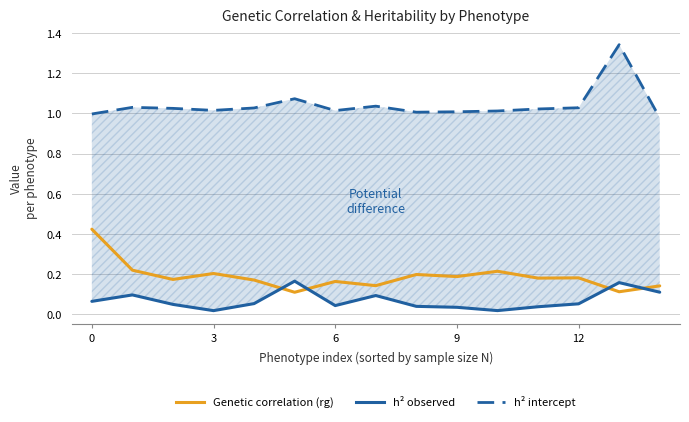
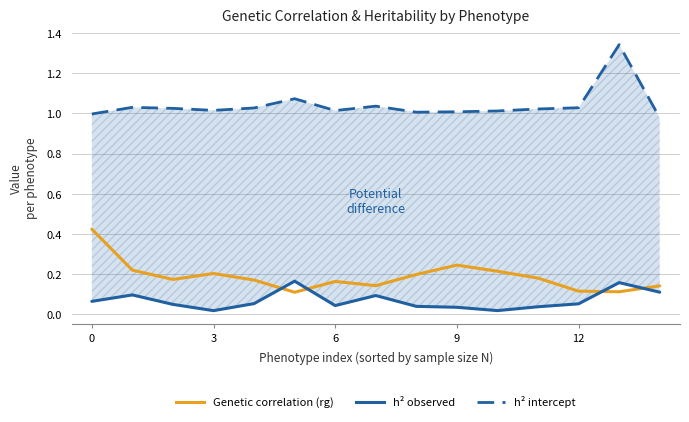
Genetic correlation (rg), 9: 0.19 -> 0.25
Genetic correlation (rg), 12: 0.18 -> 0.12
